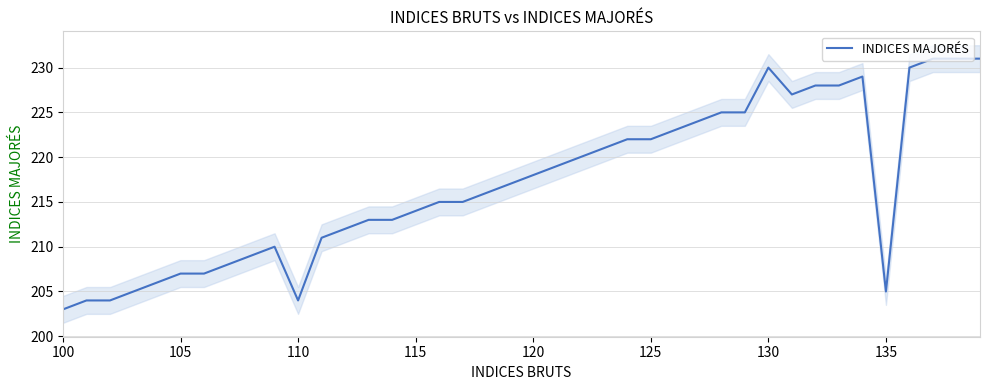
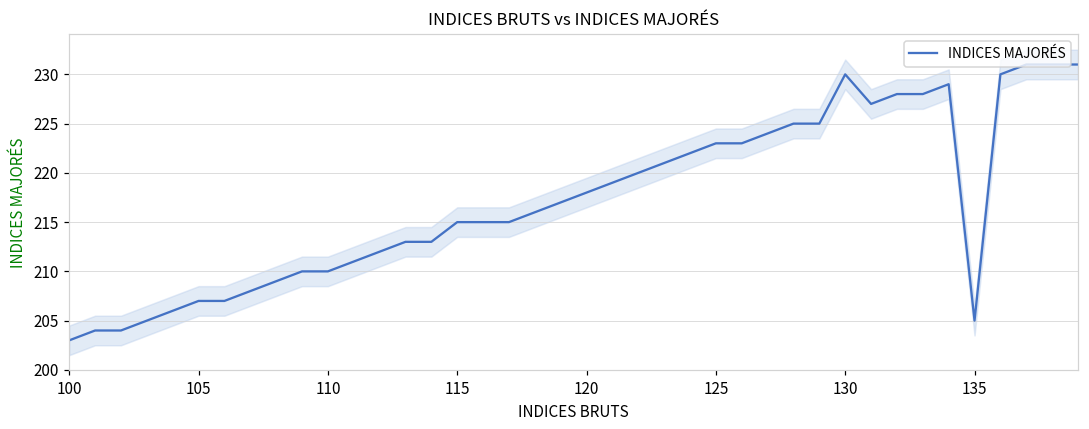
INDICES MAJORÉS, 110: 204 -> 210
INDICES MAJORÉS, 115: 214 -> 215
INDICES MAJORÉS, 125: 222 -> 223
